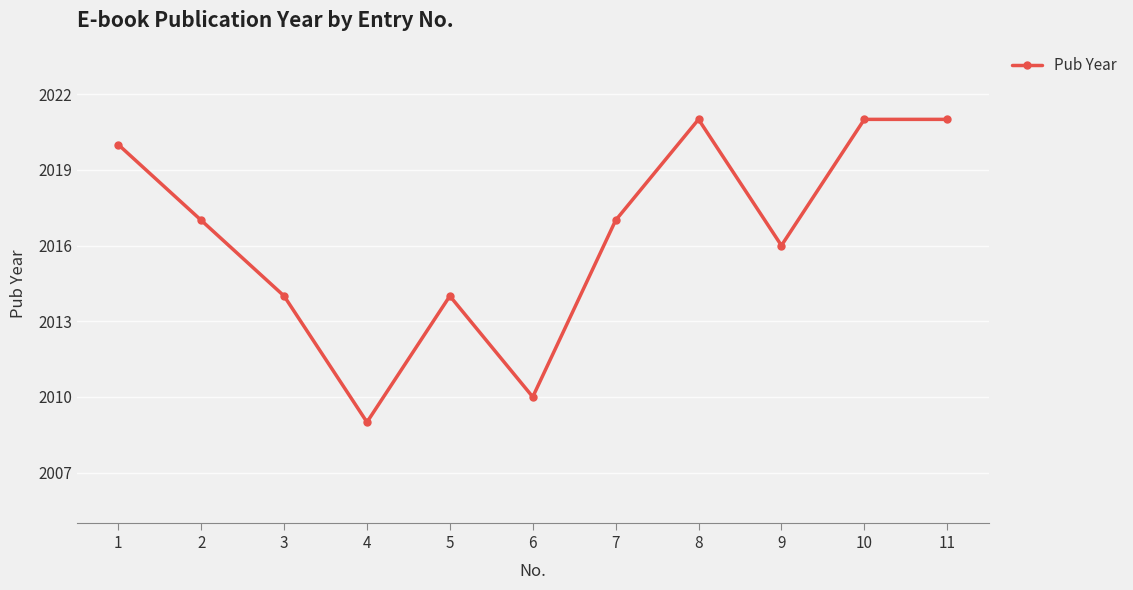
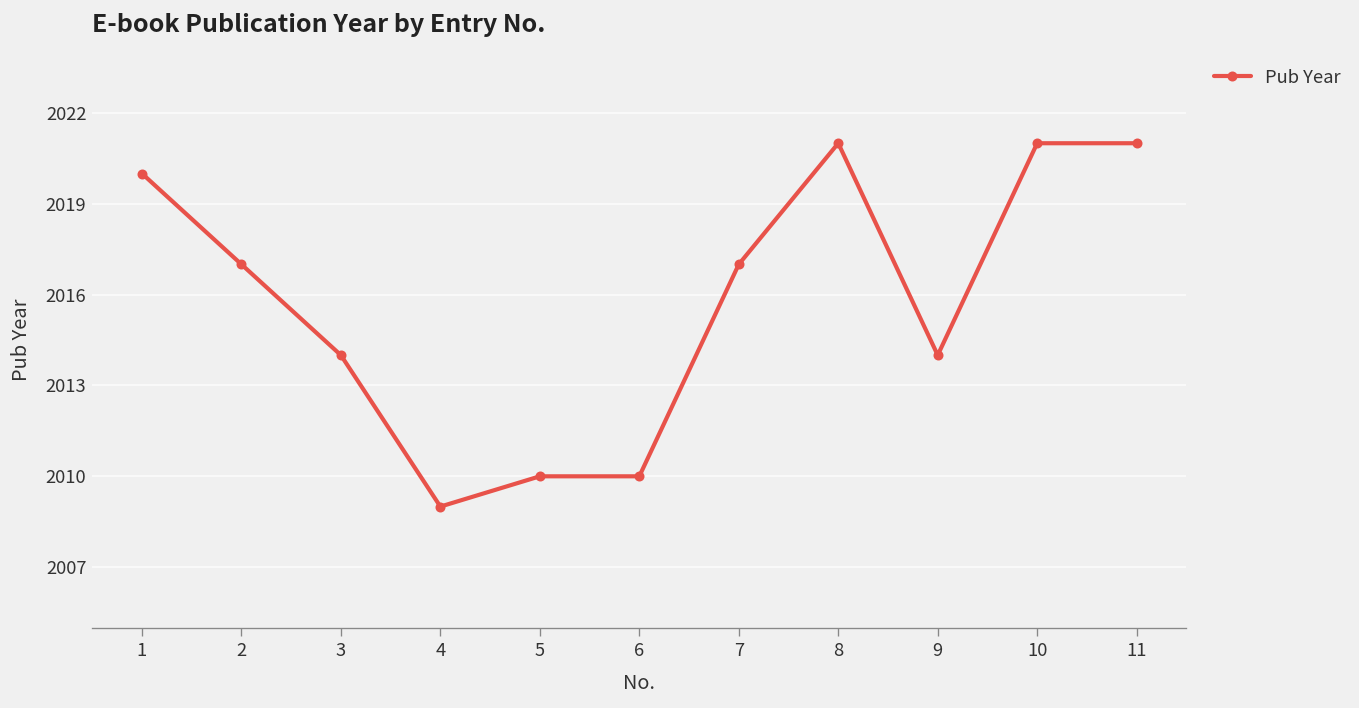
5: 2014 -> 2010
9: 2016 -> 2014
